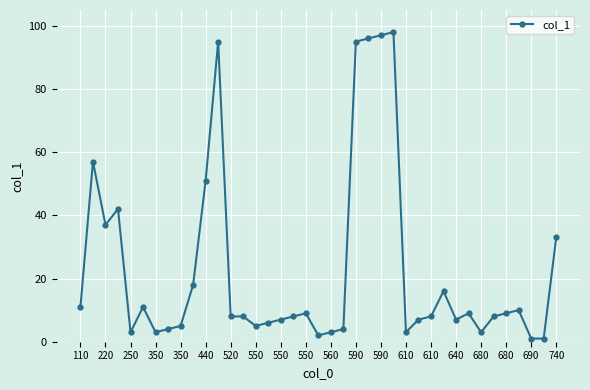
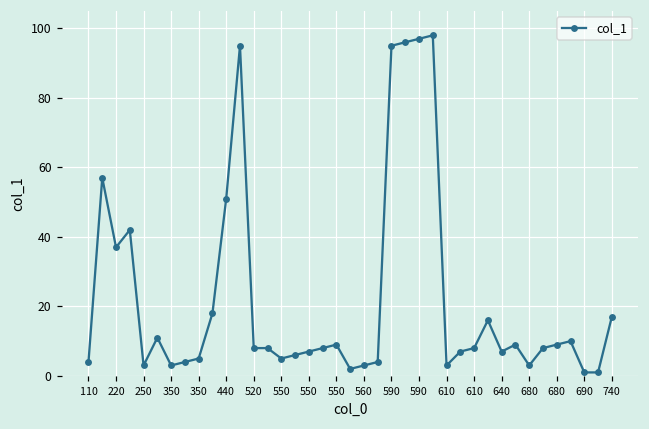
110: 11 -> 4
740: 33 -> 17
